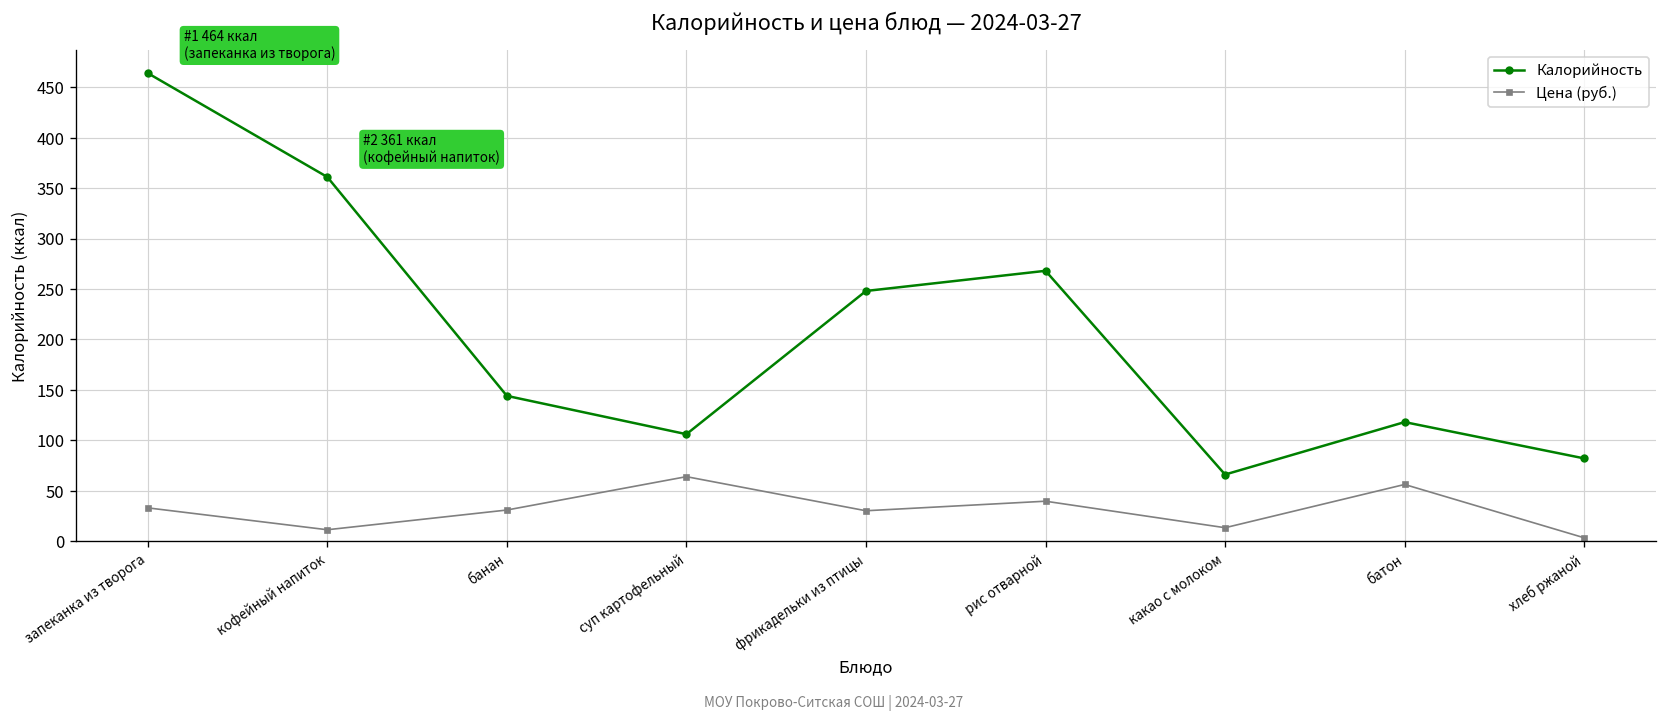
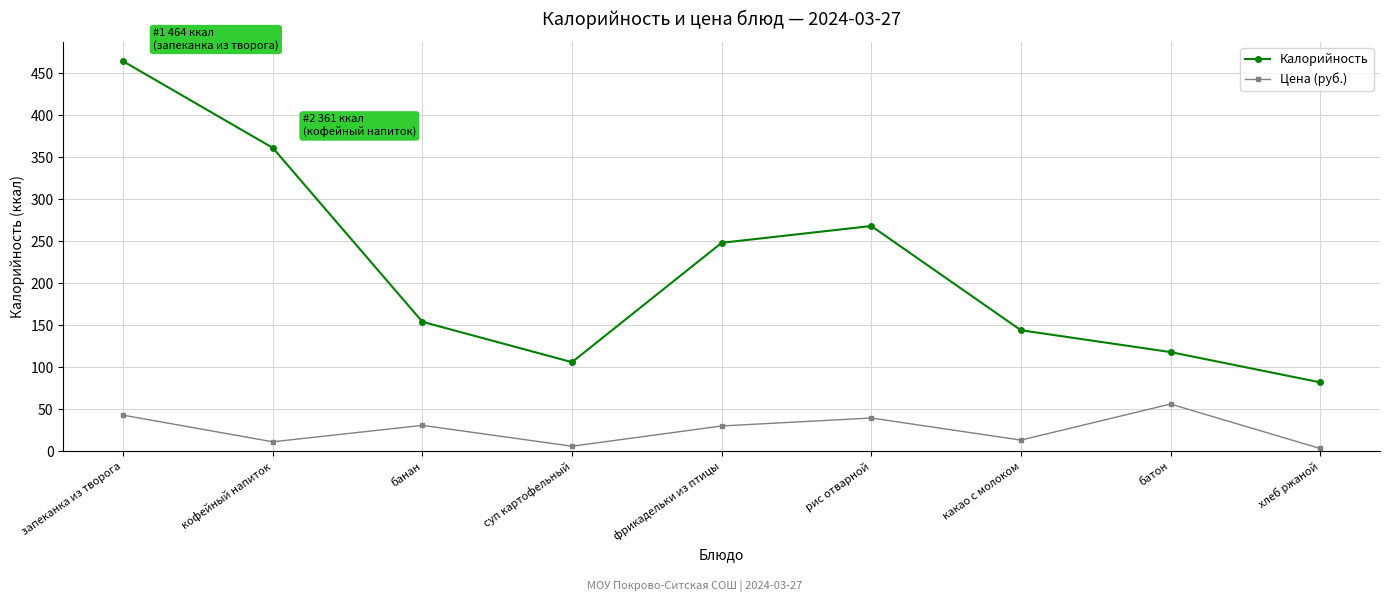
Цена (руб.), запеканка из творога: 30 -> 40
Калорийность, банан: 140 -> 150
Цена (руб.), суп картофельный: 60 -> 10
Калорийность, какао с молоком: 70 -> 140
